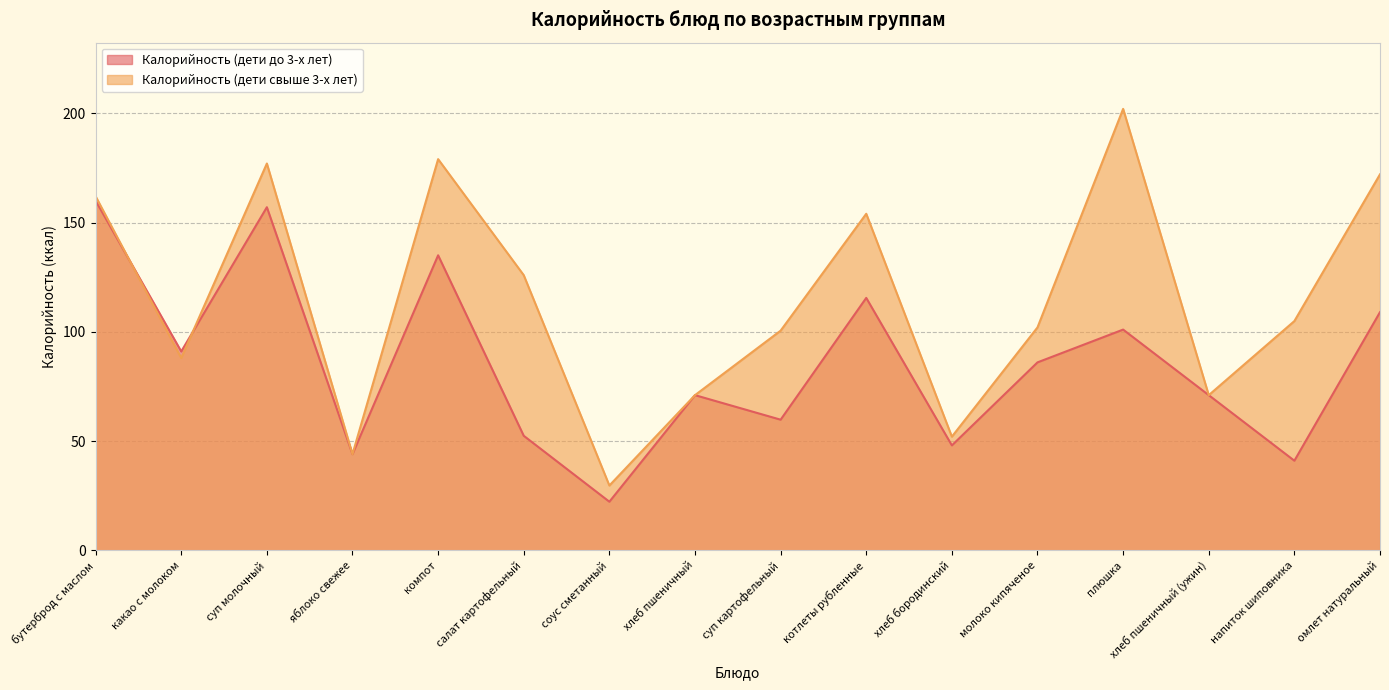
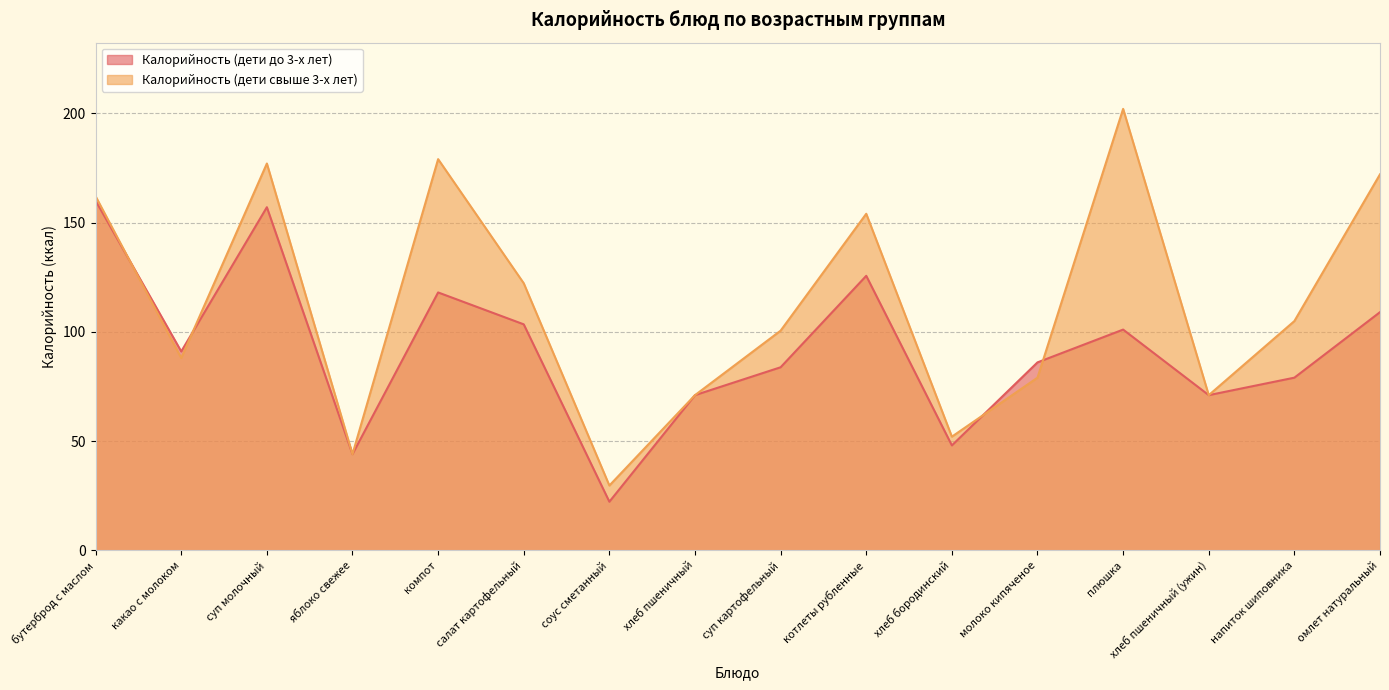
Калорийность (дети до 3-х лет), компот: 135 -> 118
Калорийность (дети до 3-х лет), салат картофельный: 52 -> 103
Калорийность (дети свыше 3-х лет), салат картофельный: 126 -> 122
Калорийность (дети до 3-х лет), суп картофельный: 60 -> 84
Калорийность (дети до 3-х лет), котлеты рубленные: 116 -> 126
Калорийность (дети свыше 3-х лет), молоко кипяченое: 102 -> 79
Калорийность (дети до 3-х лет), напиток шиповника: 41 -> 79
